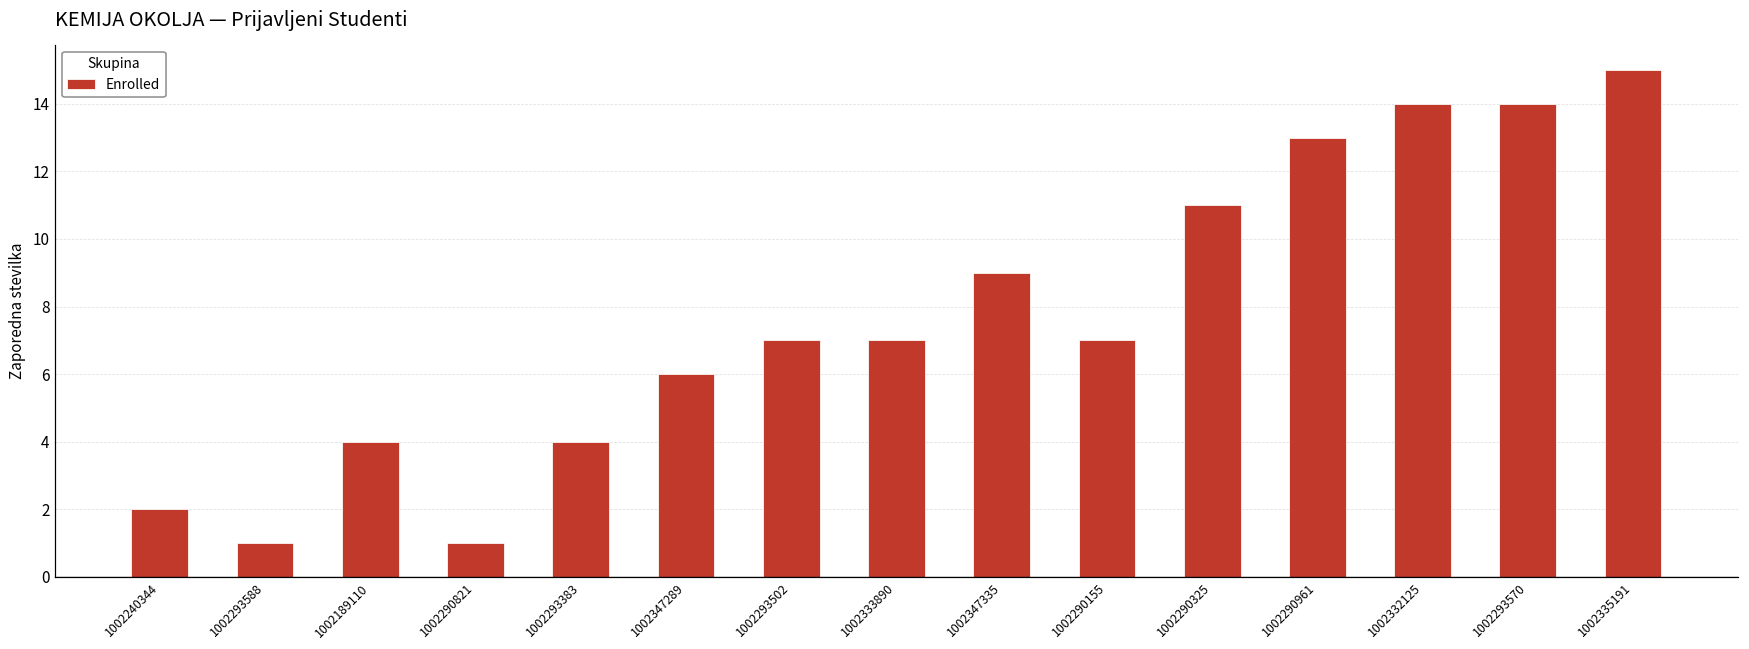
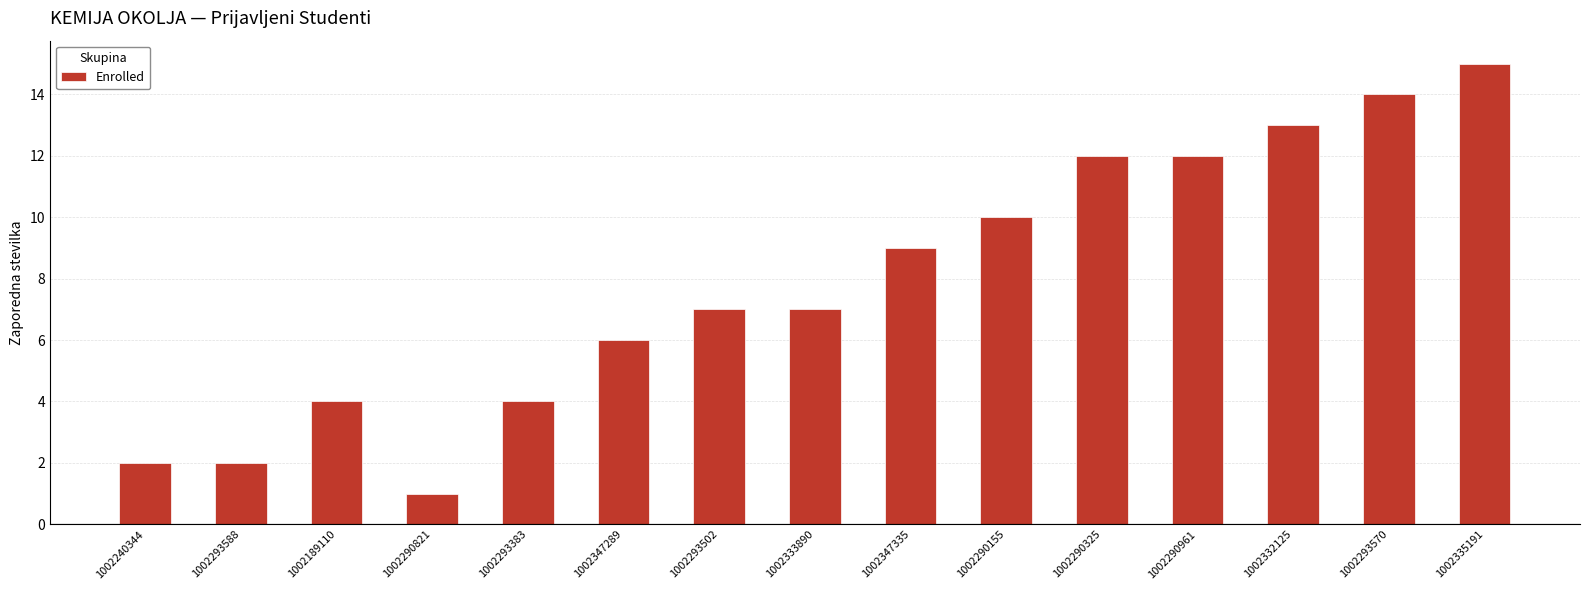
1002293588: 1 -> 2
1002290155: 7 -> 10
1002290325: 11 -> 12
1002290961: 13 -> 12
1002332125: 14 -> 13
